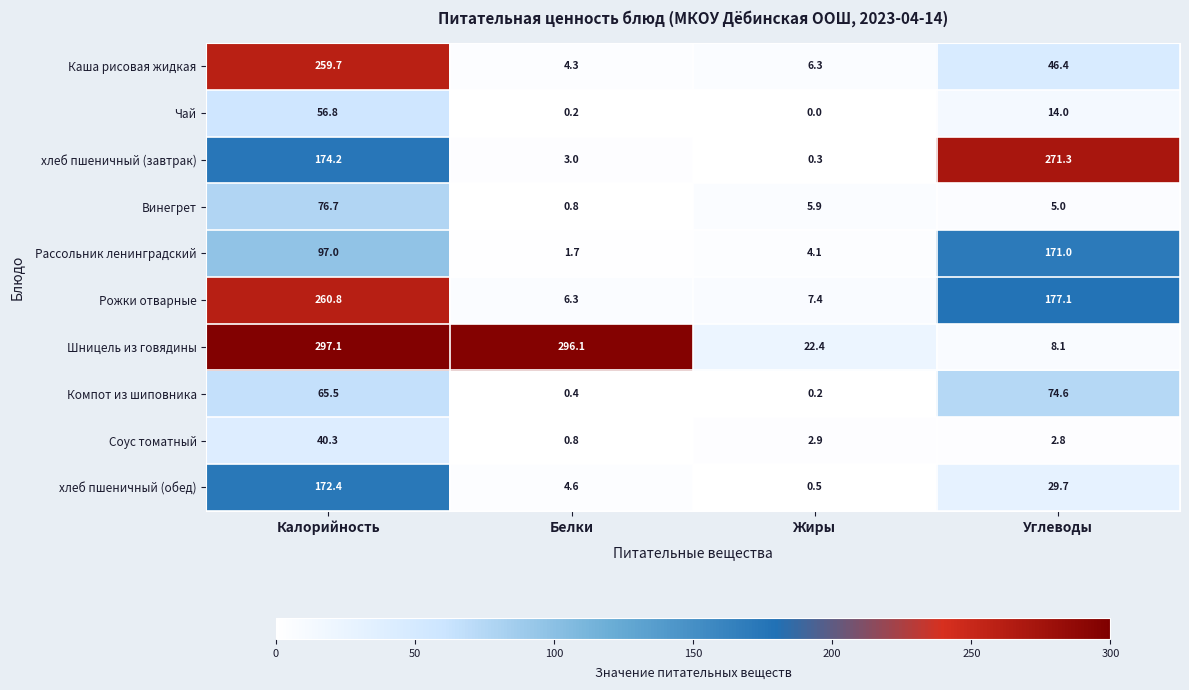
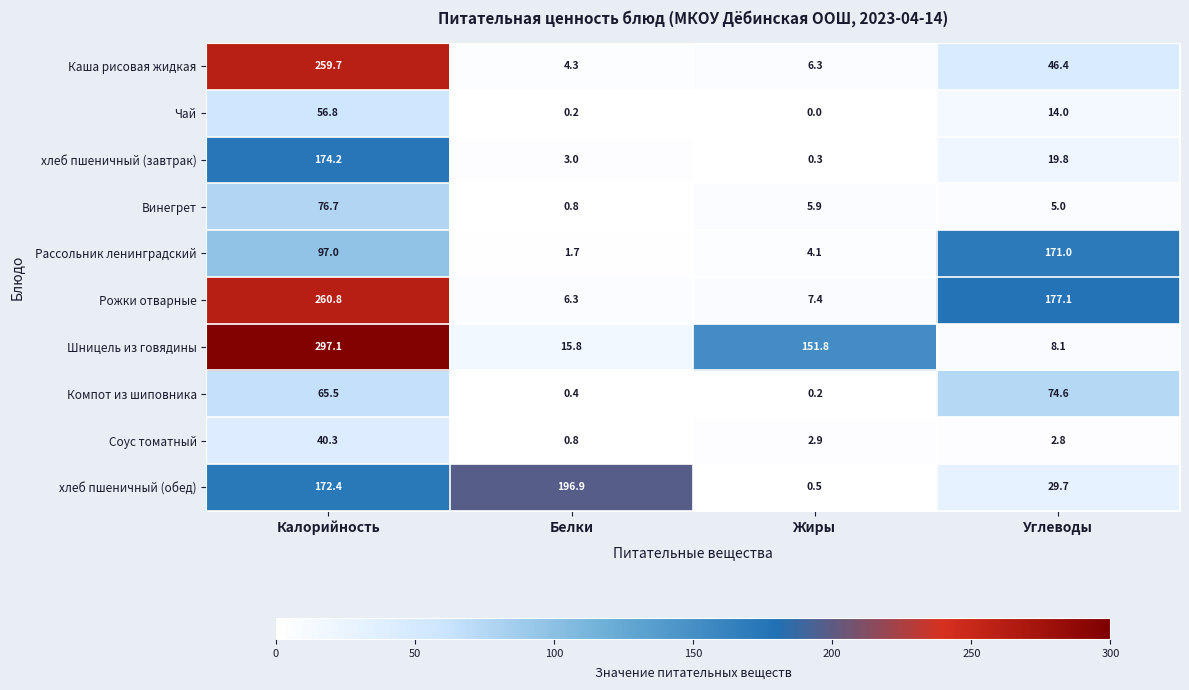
хлеб пшеничный (завтрак), Углеводы: 271.3 -> 19.8
Шницель из говядины, Белки: 296.1 -> 15.8
Шницель из говядины, Жиры: 22.4 -> 151.8
хлеб пшеничный (обед), Белки: 4.6 -> 196.9
